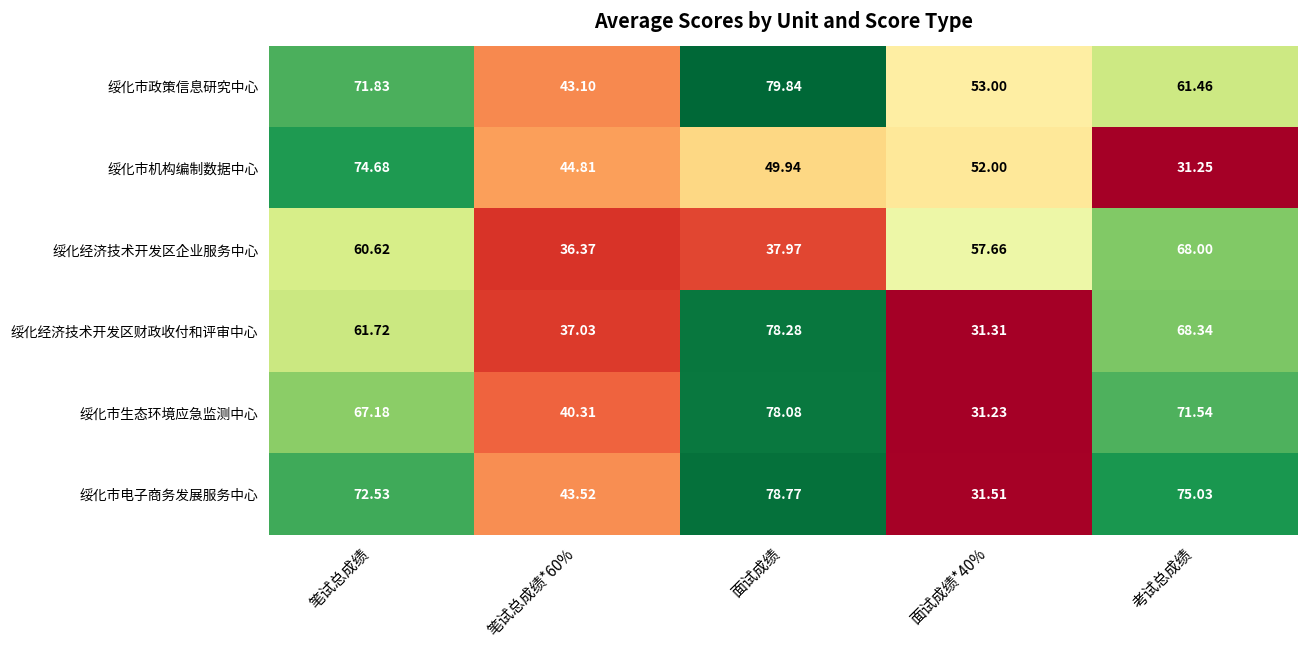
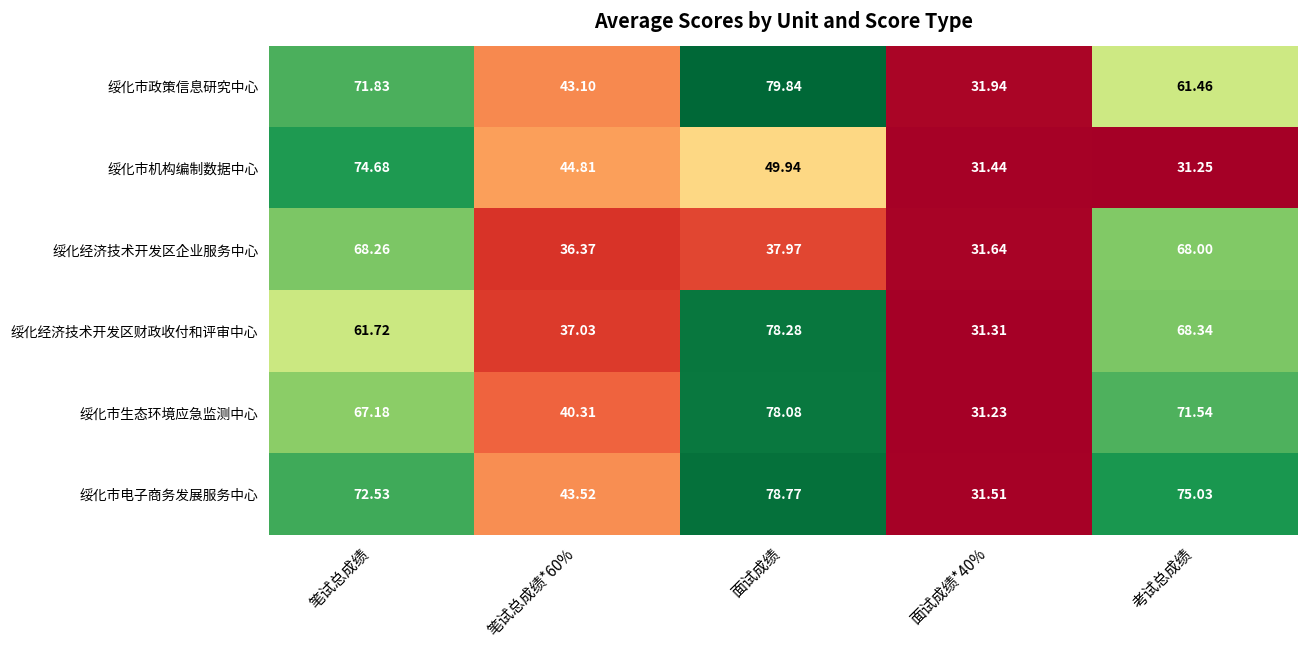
绥化市政策信息研究中心, 面试成绩*40%: 53.00 -> 31.94
绥化市机构编制数据中心, 面试成绩*40%: 52.00 -> 31.44
绥化经济技术开发区企业服务中心, 笔试总成绩: 60.62 -> 68.26
绥化经济技术开发区企业服务中心, 面试成绩*40%: 57.66 -> 31.64
